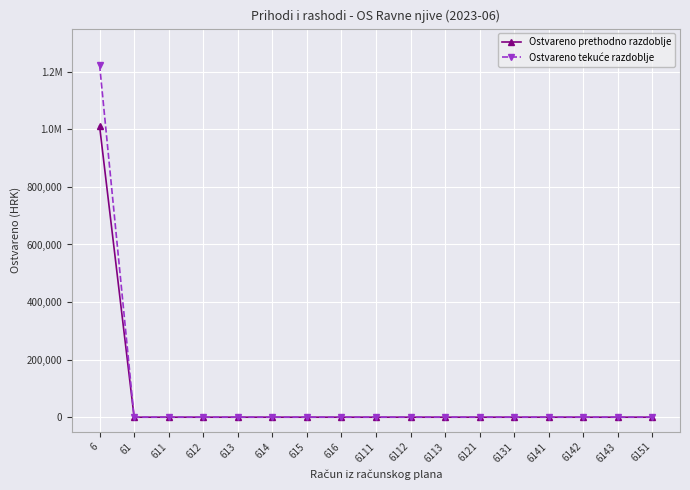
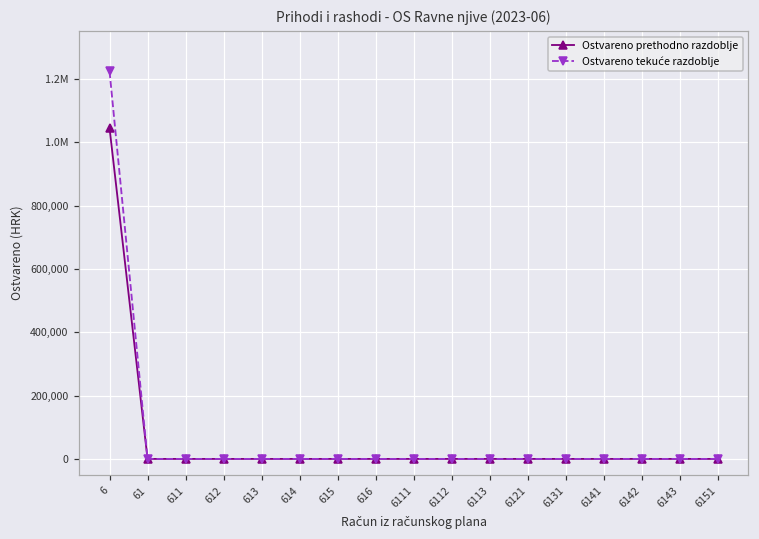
Ostvareno prethodno razdoblje, 6: 1,010,000 -> 1,040,000
